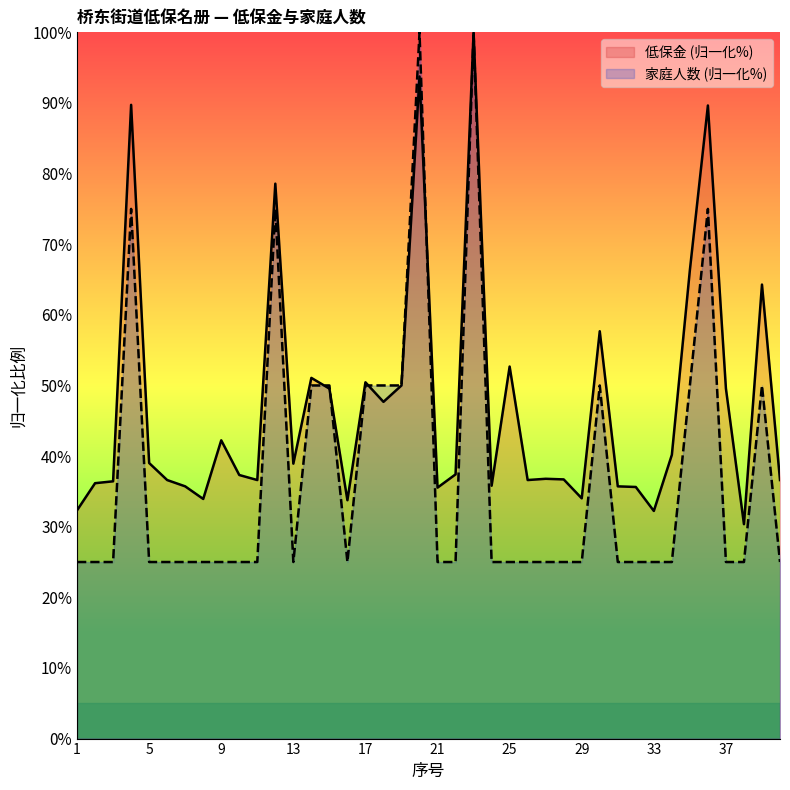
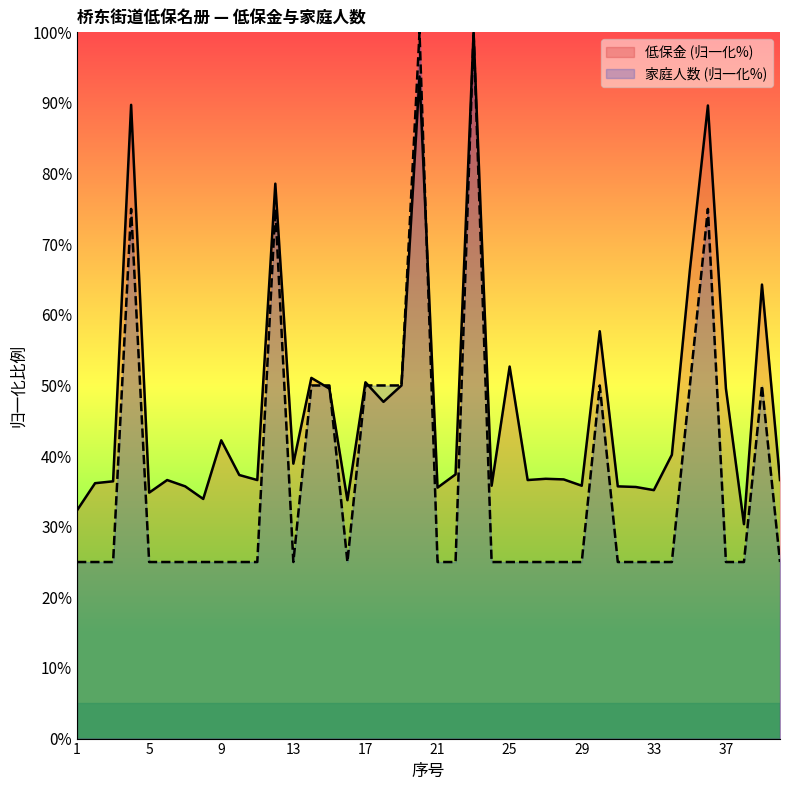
低保金 (归一化%), 5: 39% -> 35%
低保金 (归一化%), 29: 34% -> 36%
低保金 (归一化%), 33: 32% -> 35%
